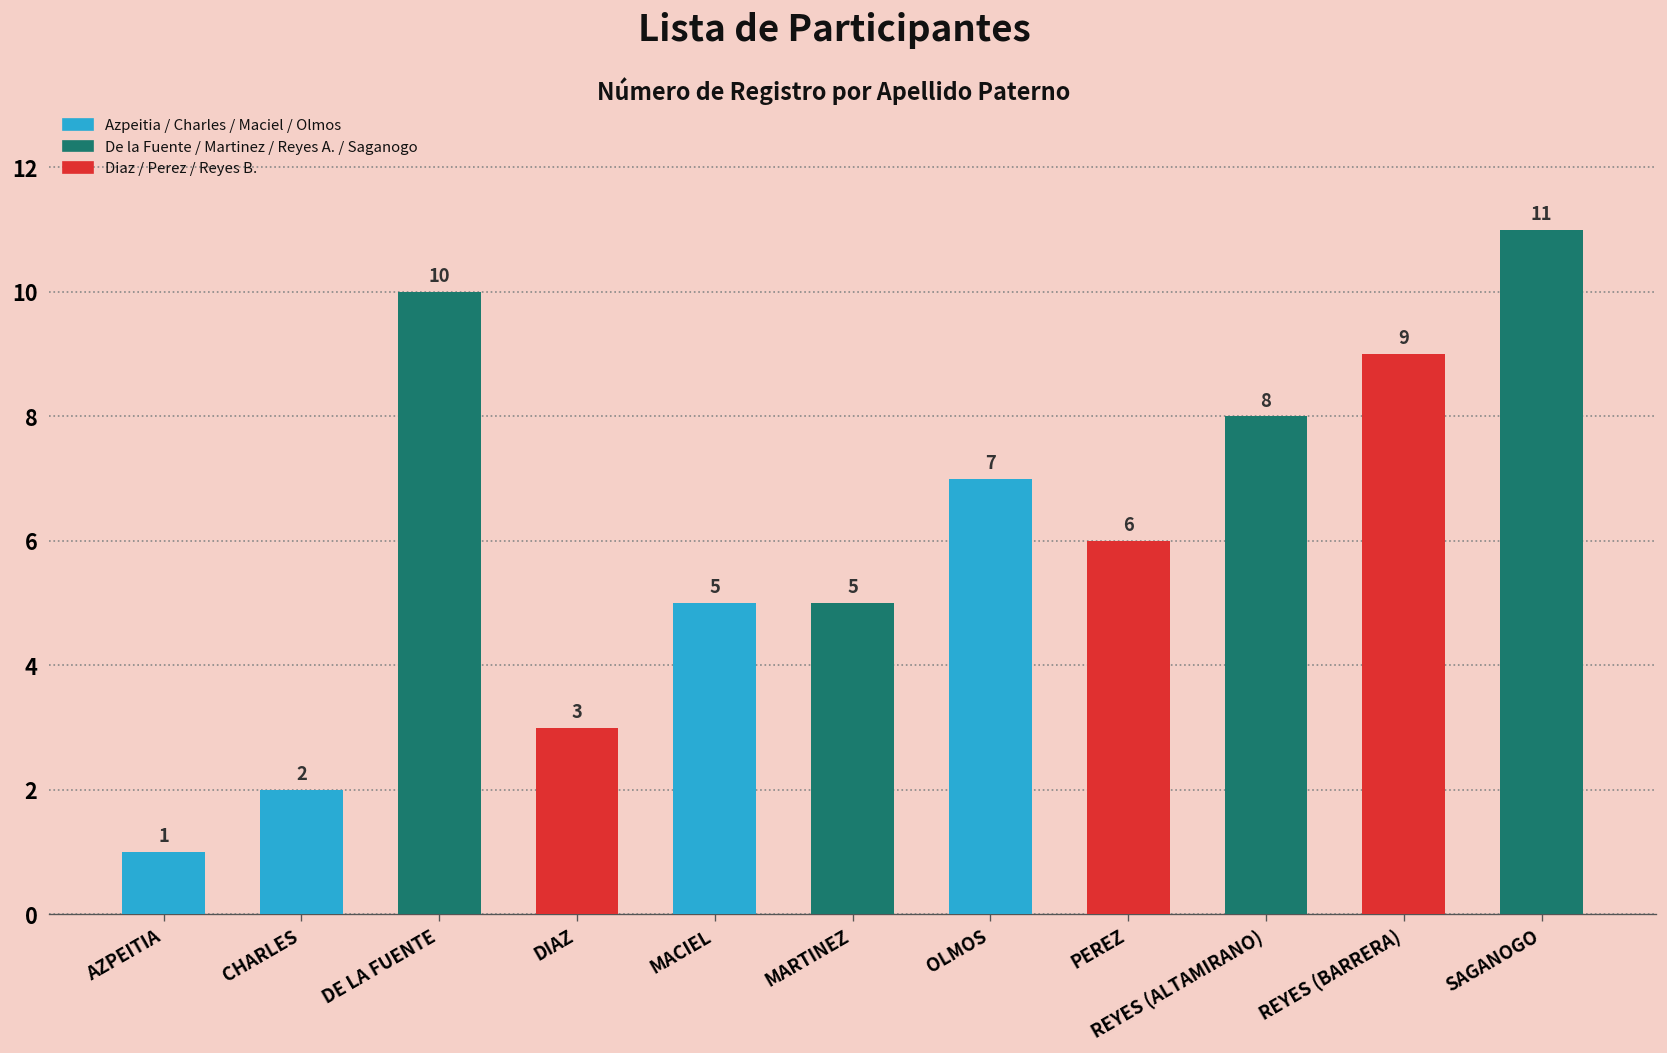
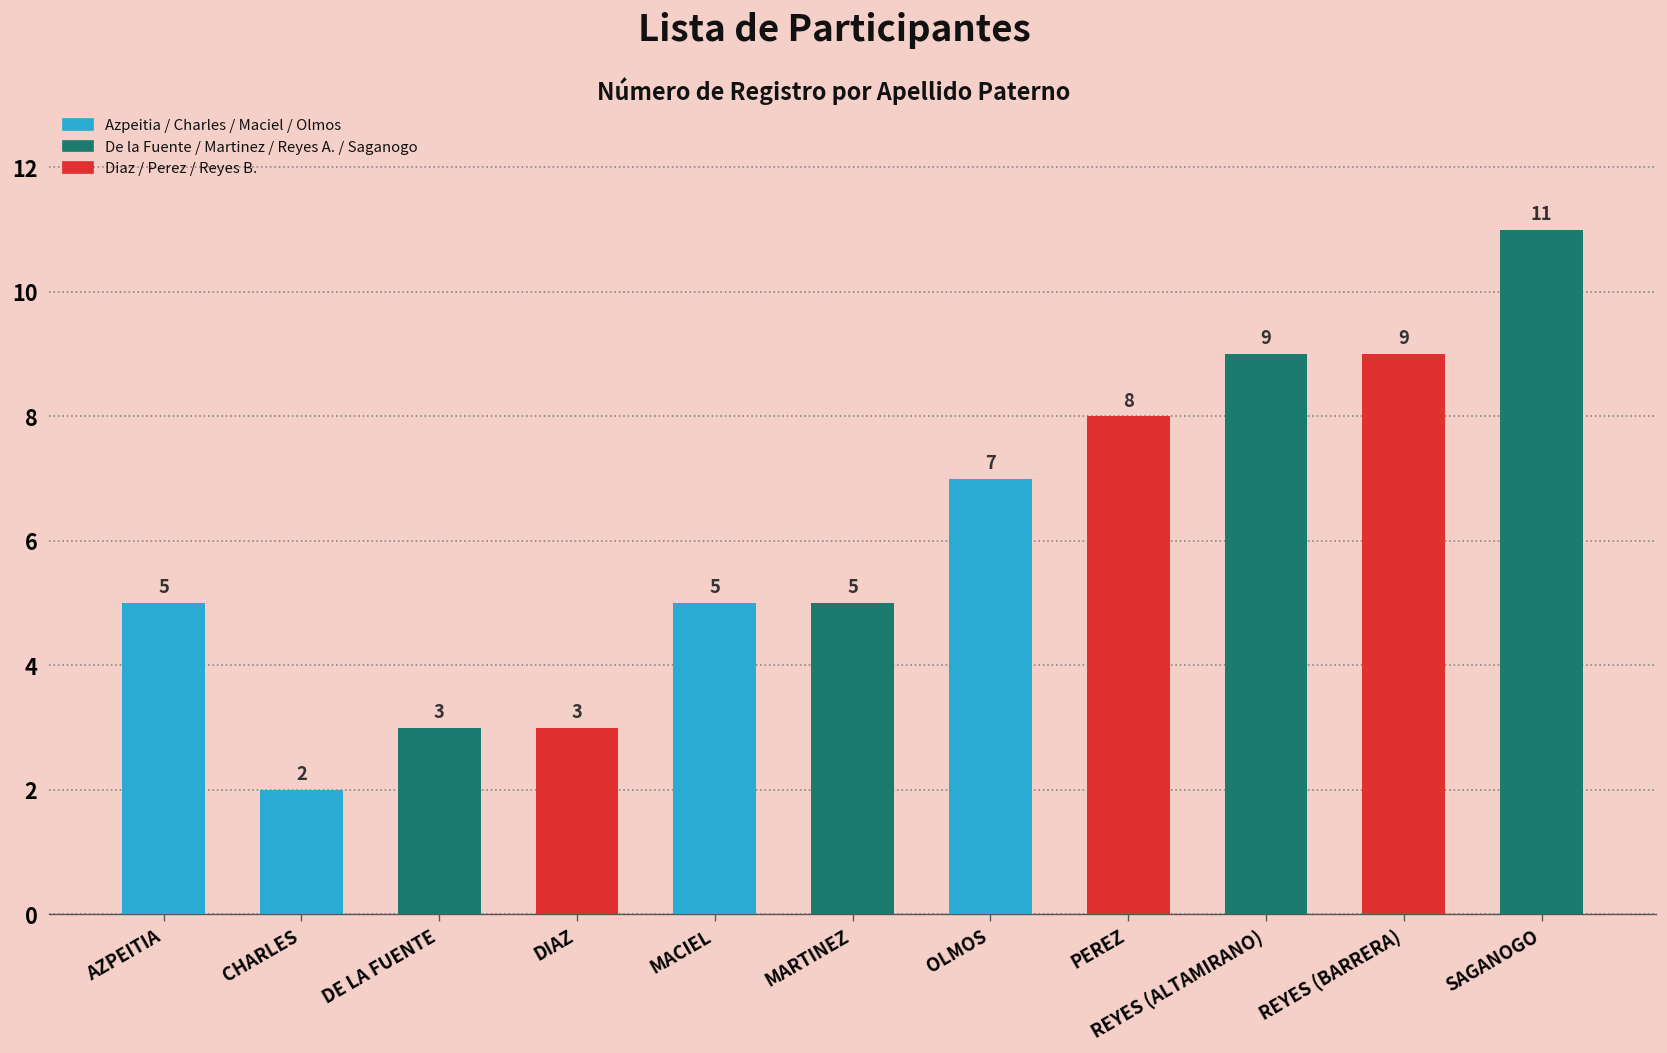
AZPEITIA: 1 -> 5
DE LA FUENTE: 10 -> 3
PEREZ: 6 -> 8
REYES (ALTAMIRANO): 8 -> 9
